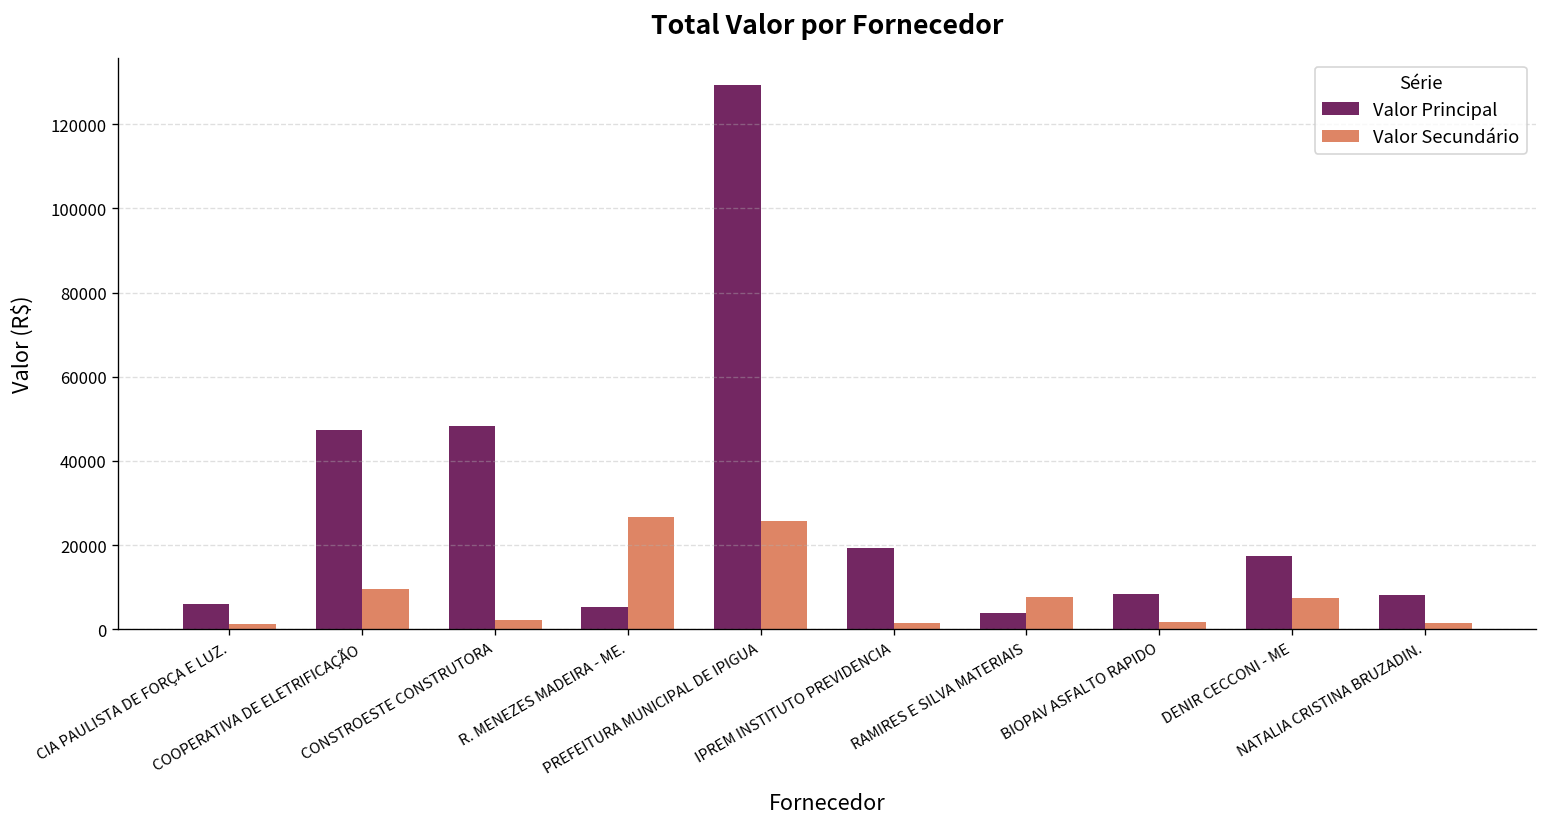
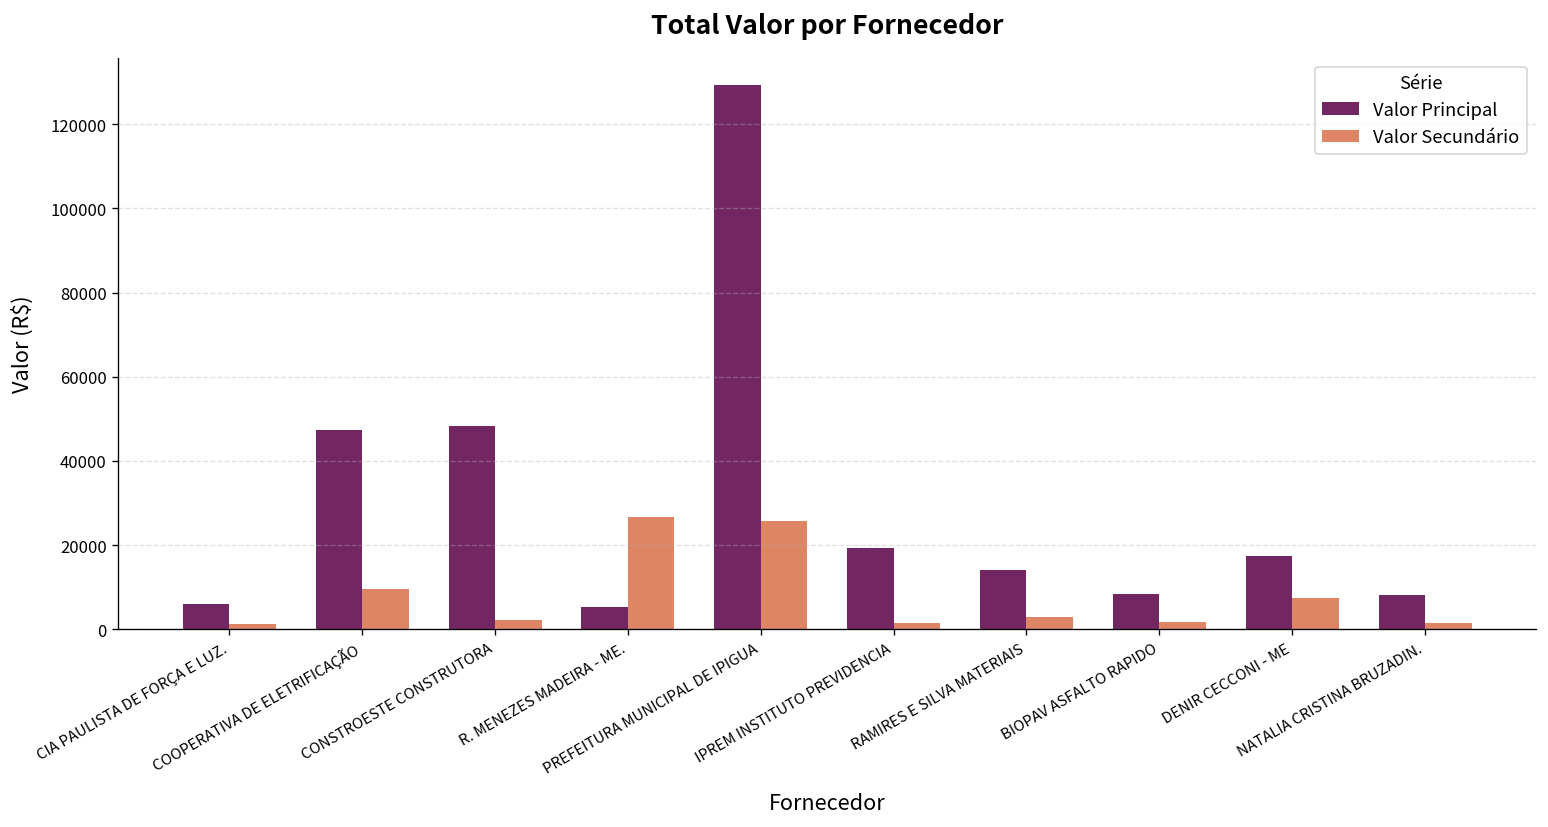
Valor Principal, RAMIRES E SILVA MATERIAIS: 4000 -> 14000
Valor Secundário, RAMIRES E SILVA MATERIAIS: 8000 -> 3000
